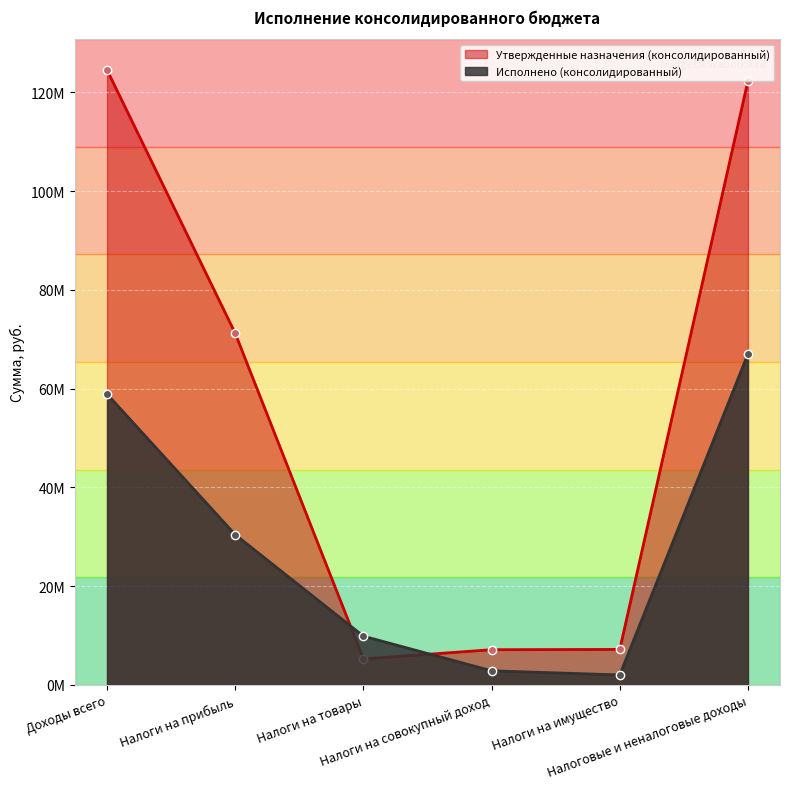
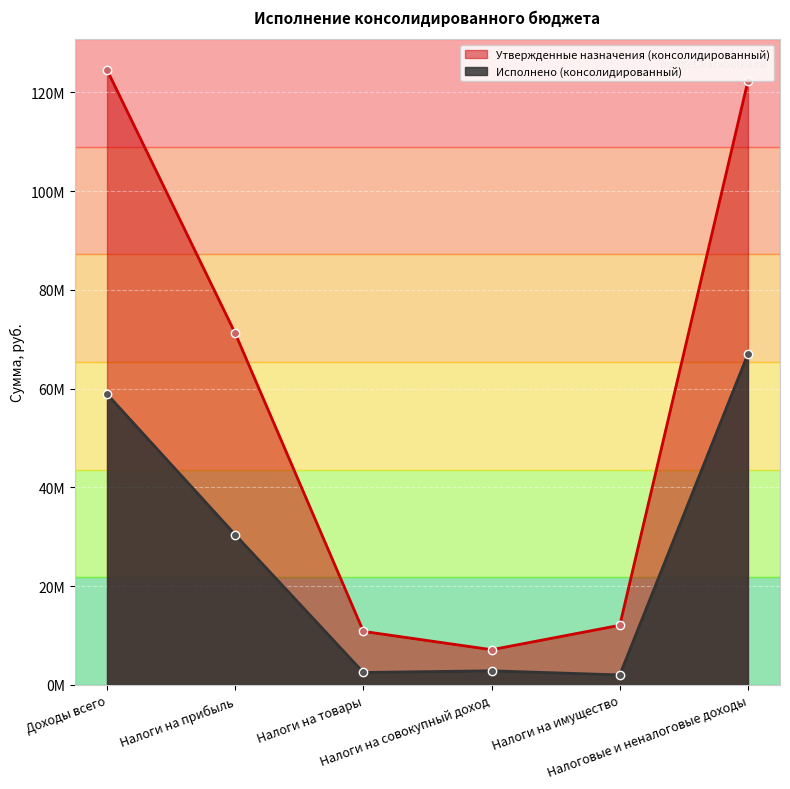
Утвержденные назначения (консолидированный), Налоги на товары: 5000000 -> 11000000
Исполнено (консолидированный), Налоги на товары: 10000000 -> 3000000
Утвержденные назначения (консолидированный), Налоги на имущество: 7000000 -> 12000000
